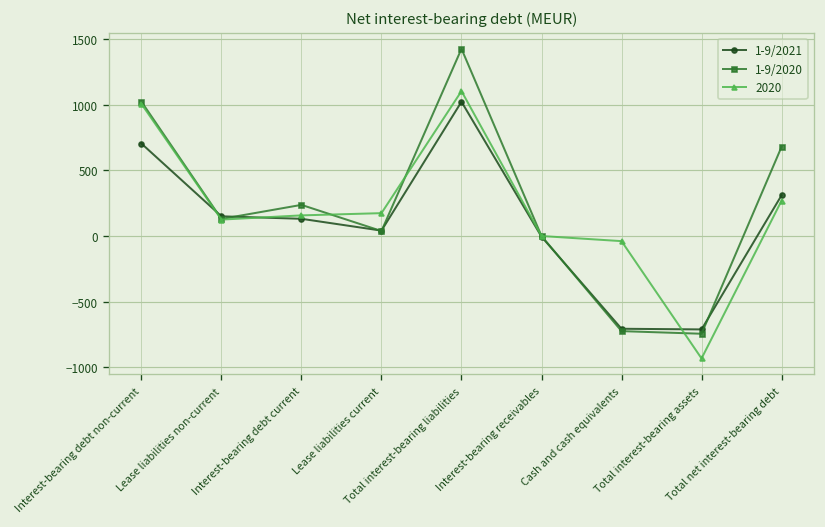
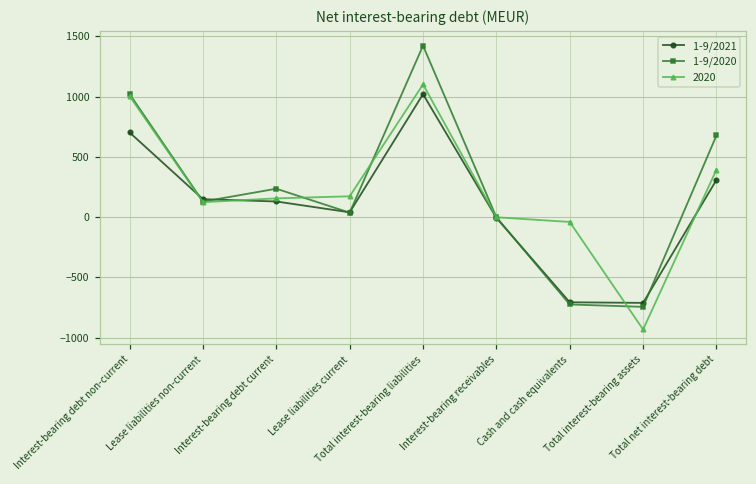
2020, Total net interest-bearing debt: 270 -> 390
